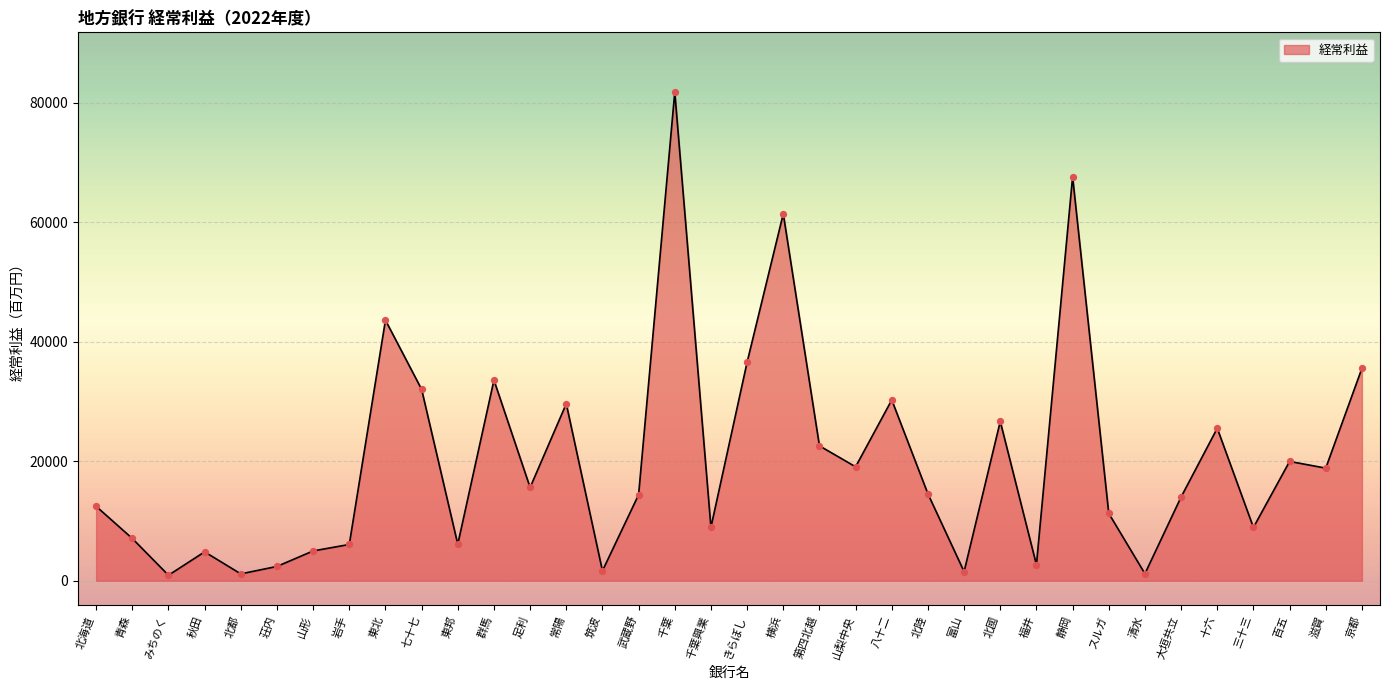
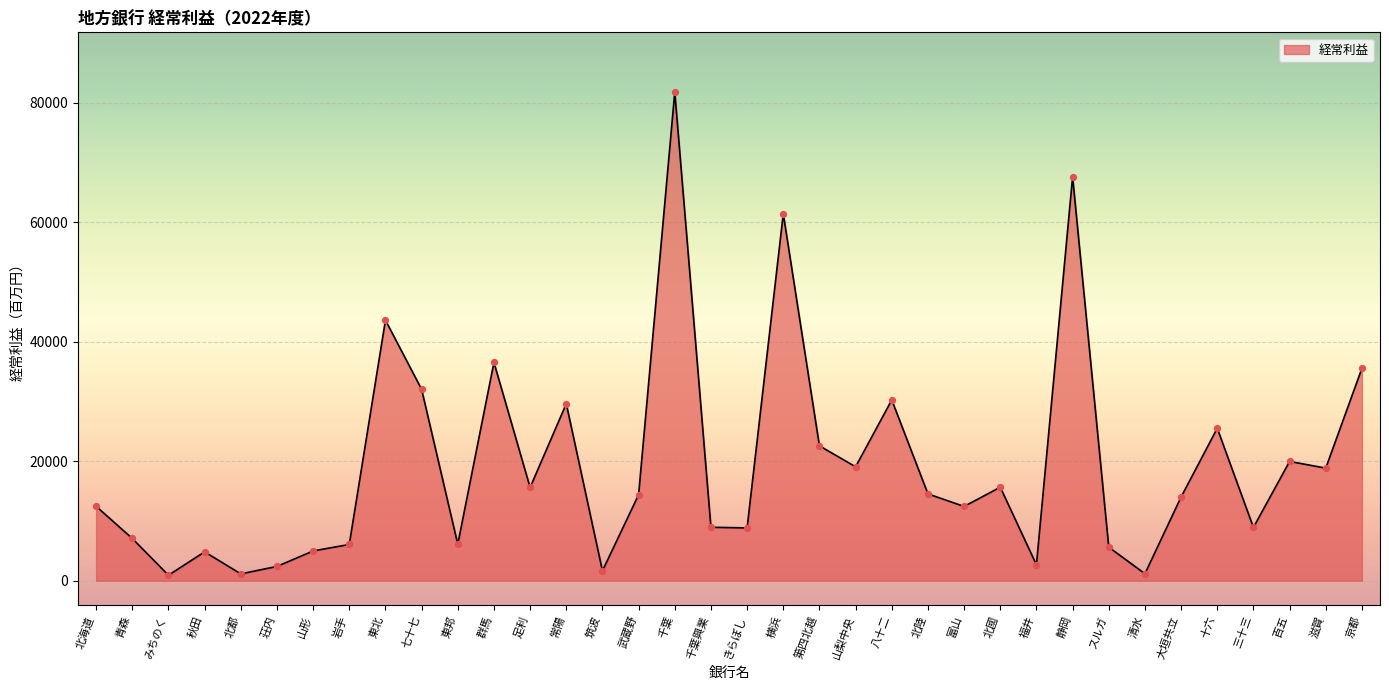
群馬: 34000 -> 37000
きらぼし: 37000 -> 9000
富山: 2000 -> 12000
北國: 27000 -> 16000
スルガ: 11000 -> 6000
